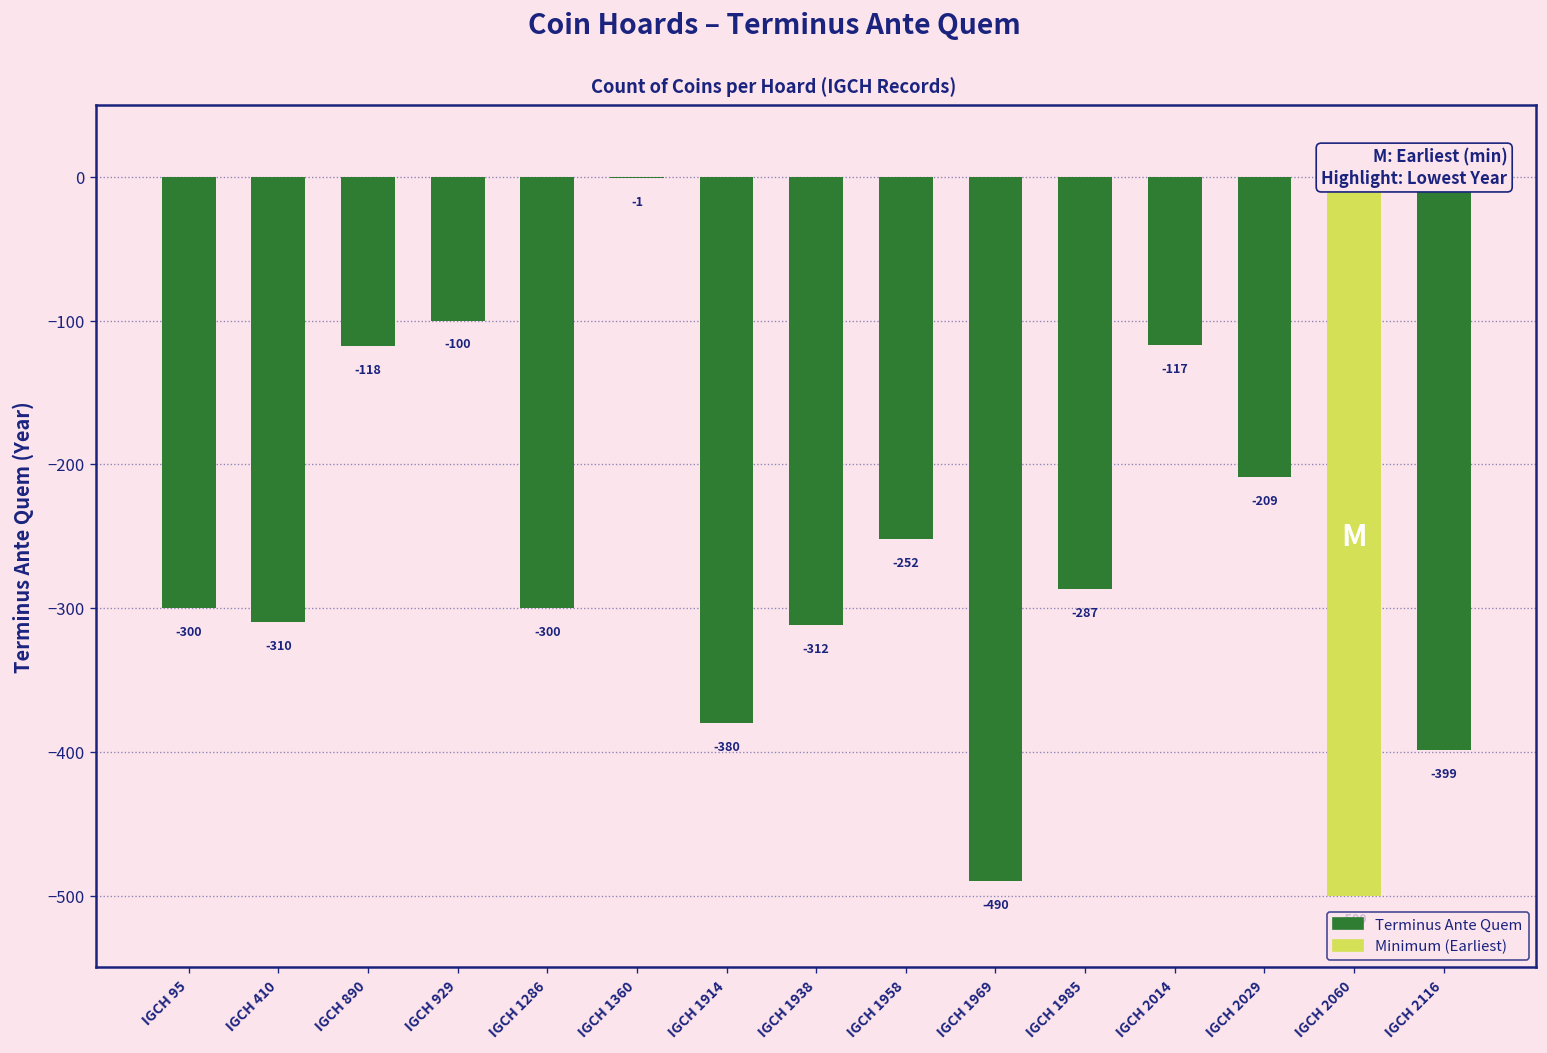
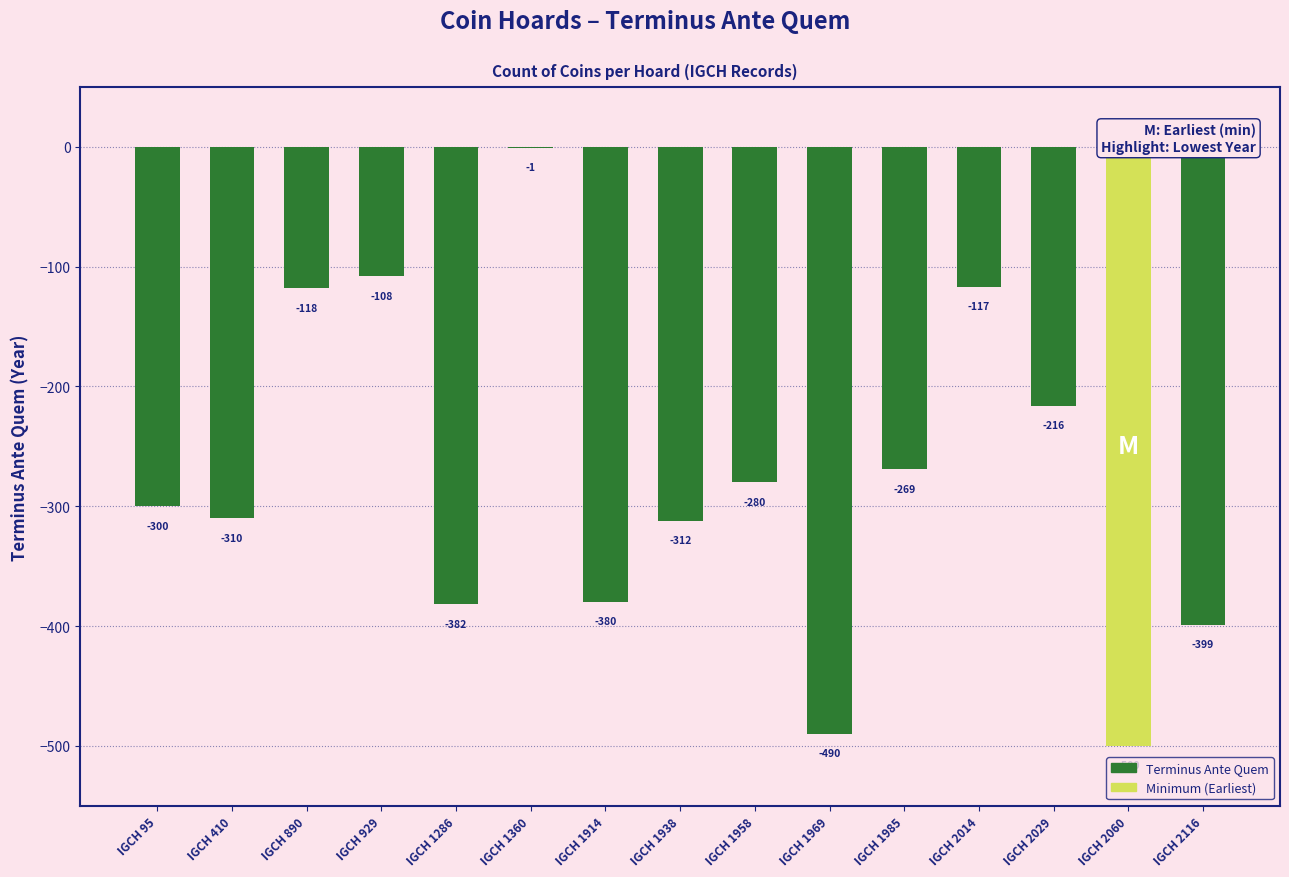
IGCH 929: -100 -> -108
IGCH 1286: -300 -> -382
IGCH 1958: -252 -> -280
IGCH 1985: -287 -> -269
IGCH 2029: -209 -> -216
